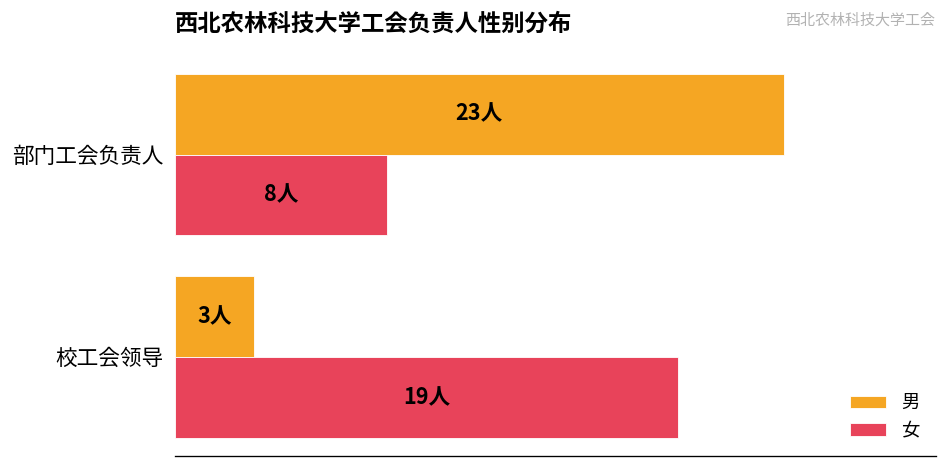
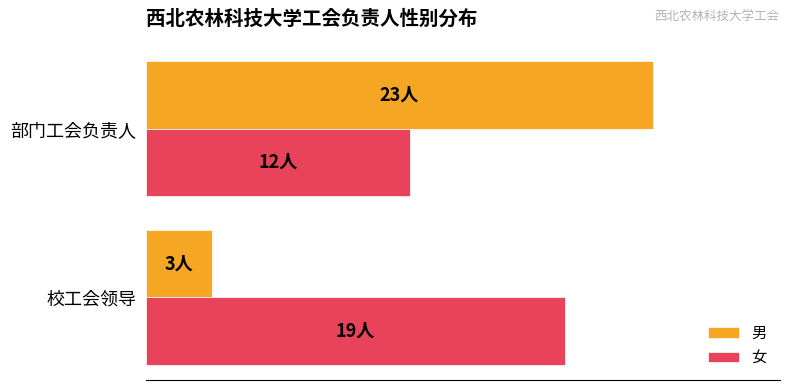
女, 部门工会负责人: 8人 -> 12人
